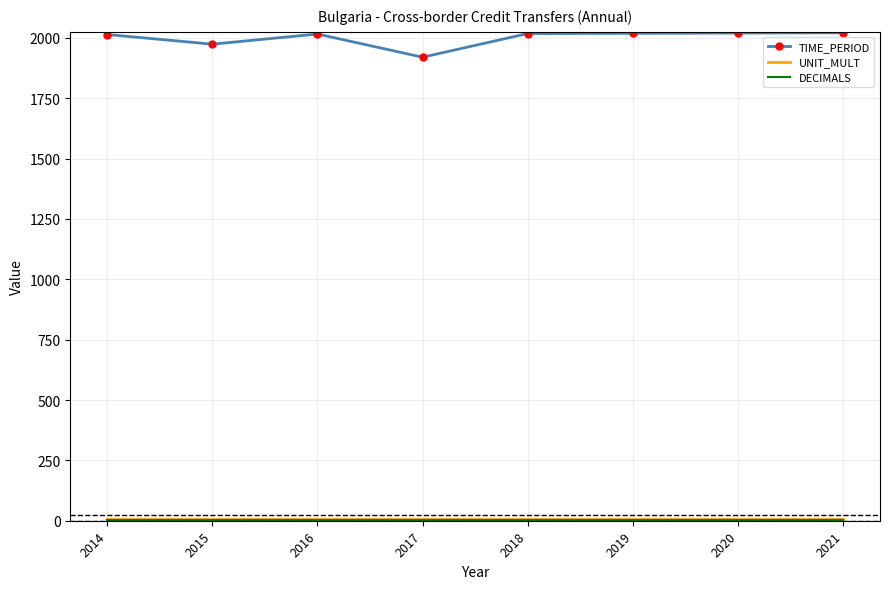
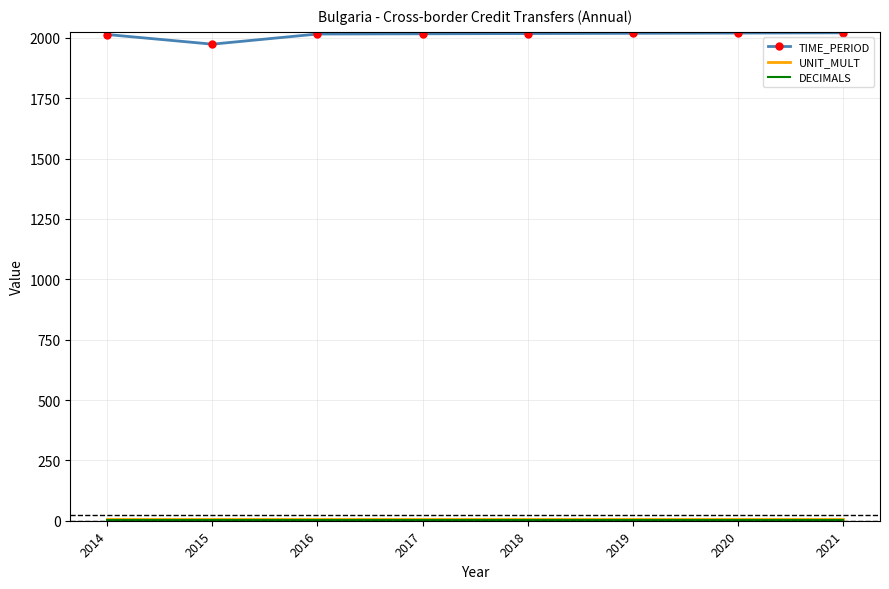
TIME_PERIOD, 2017: 1920 -> 2020
